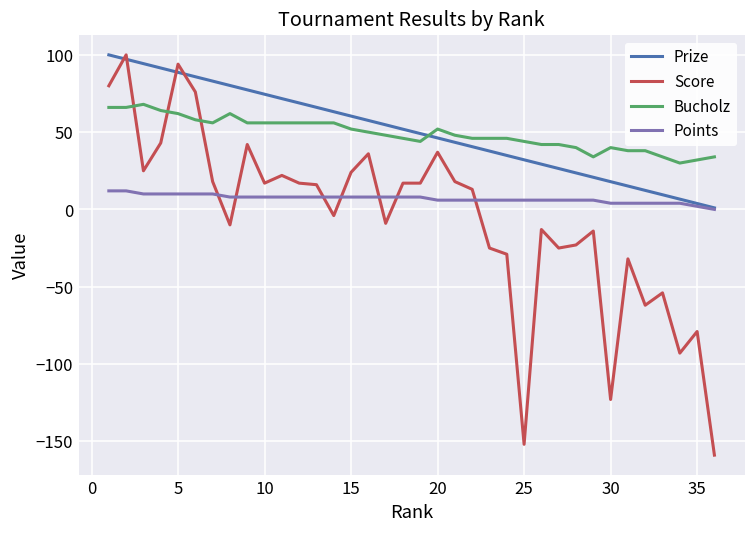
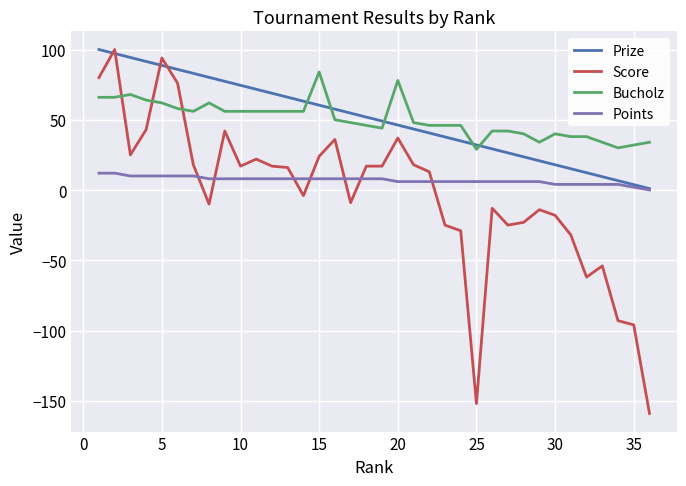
Bucholz, 15: 52 -> 84
Bucholz, 20: 52 -> 78
Bucholz, 25: 44 -> 29
Score, 30: -123 -> -18
Score, 35: -79 -> -96
